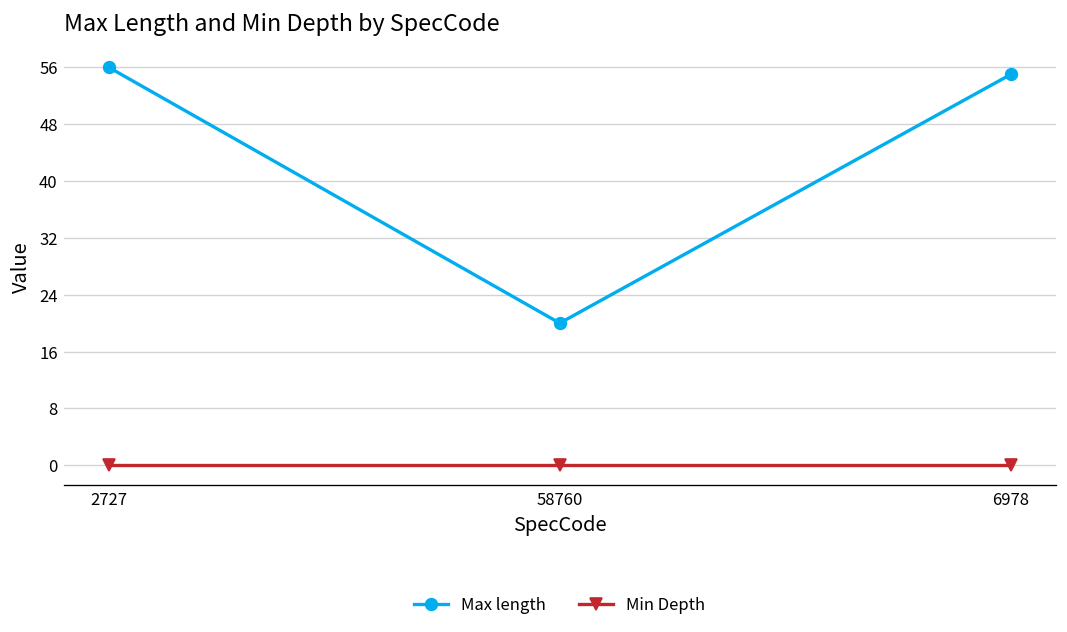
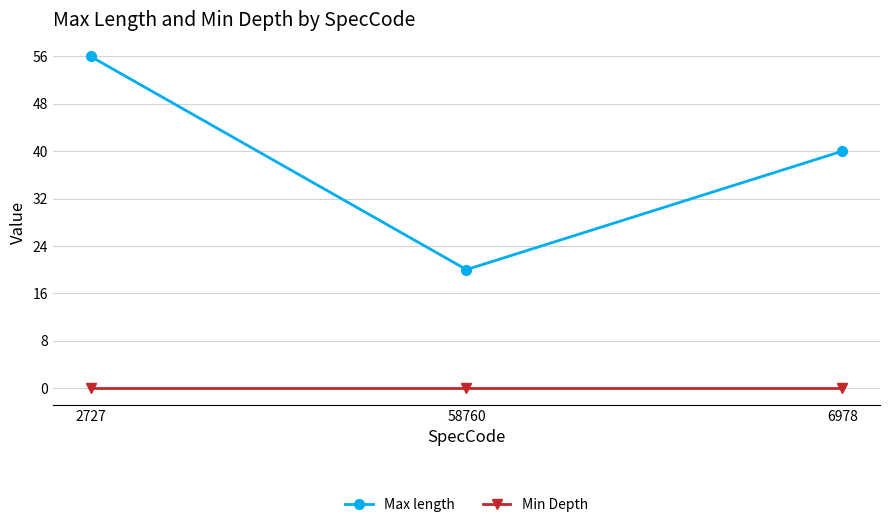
Max length, 6978: 55 -> 40
